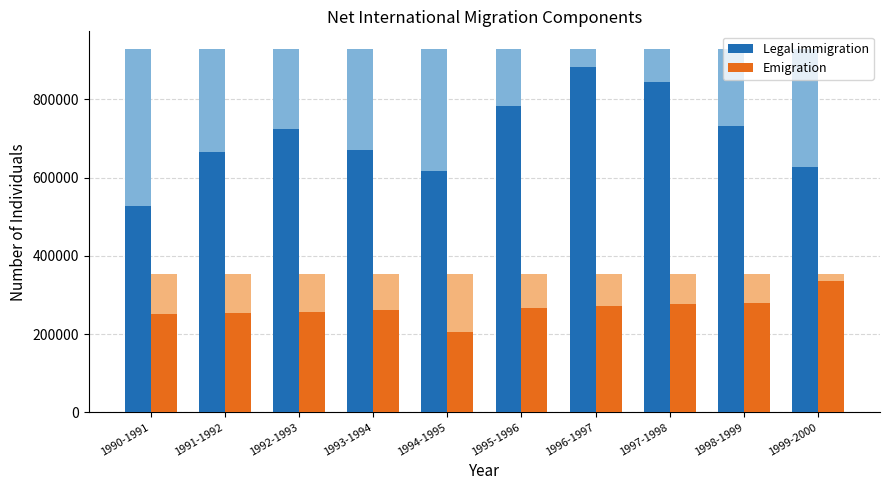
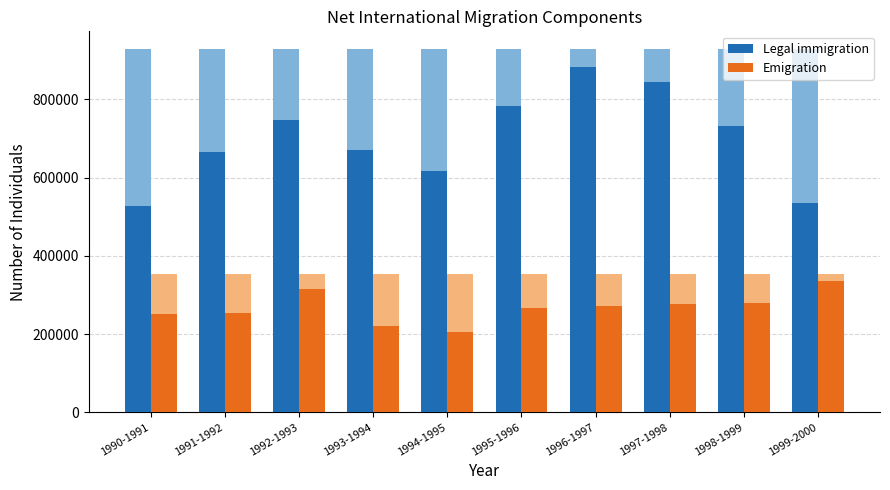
Legal immigration, 1992-1993: 730000 -> 750000
Emigration, 1992-1993: 260000 -> 310000
Emigration, 1993-1994: 260000 -> 220000
Legal immigration, 1999-2000: 630000 -> 540000
